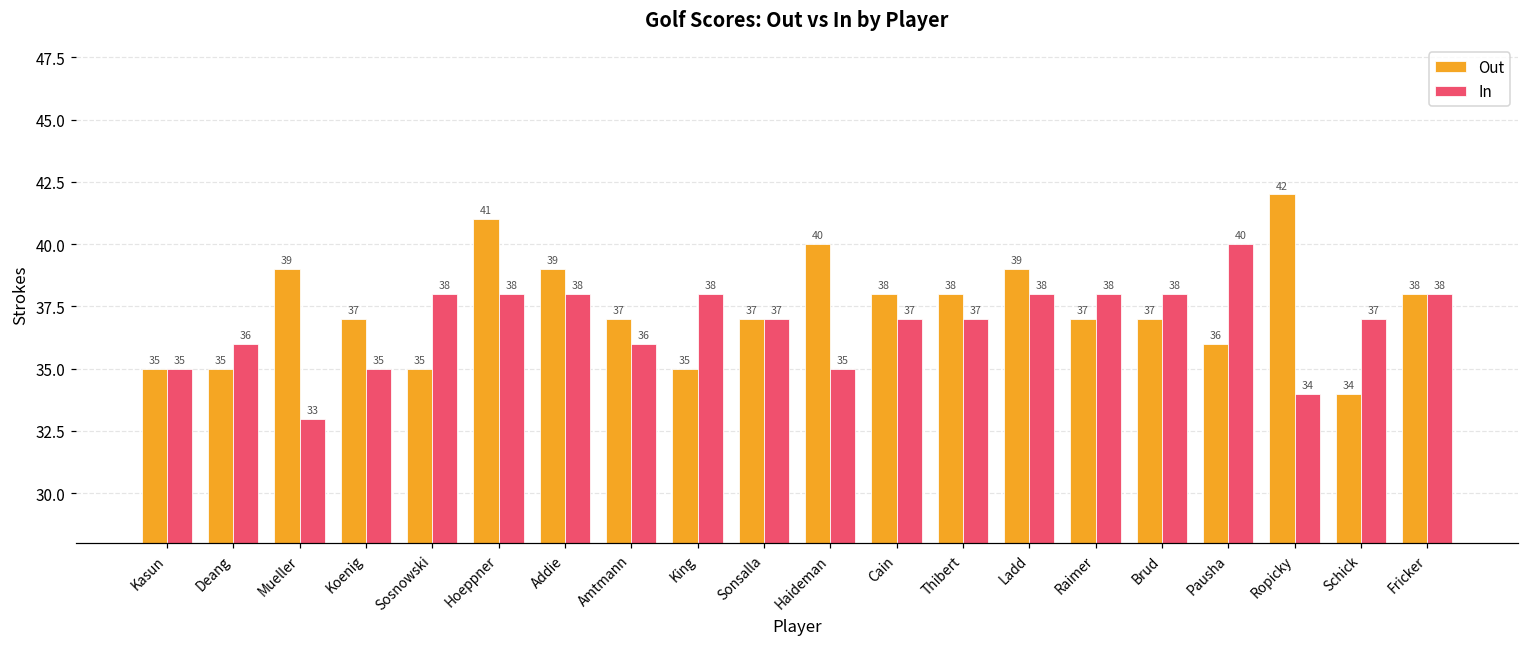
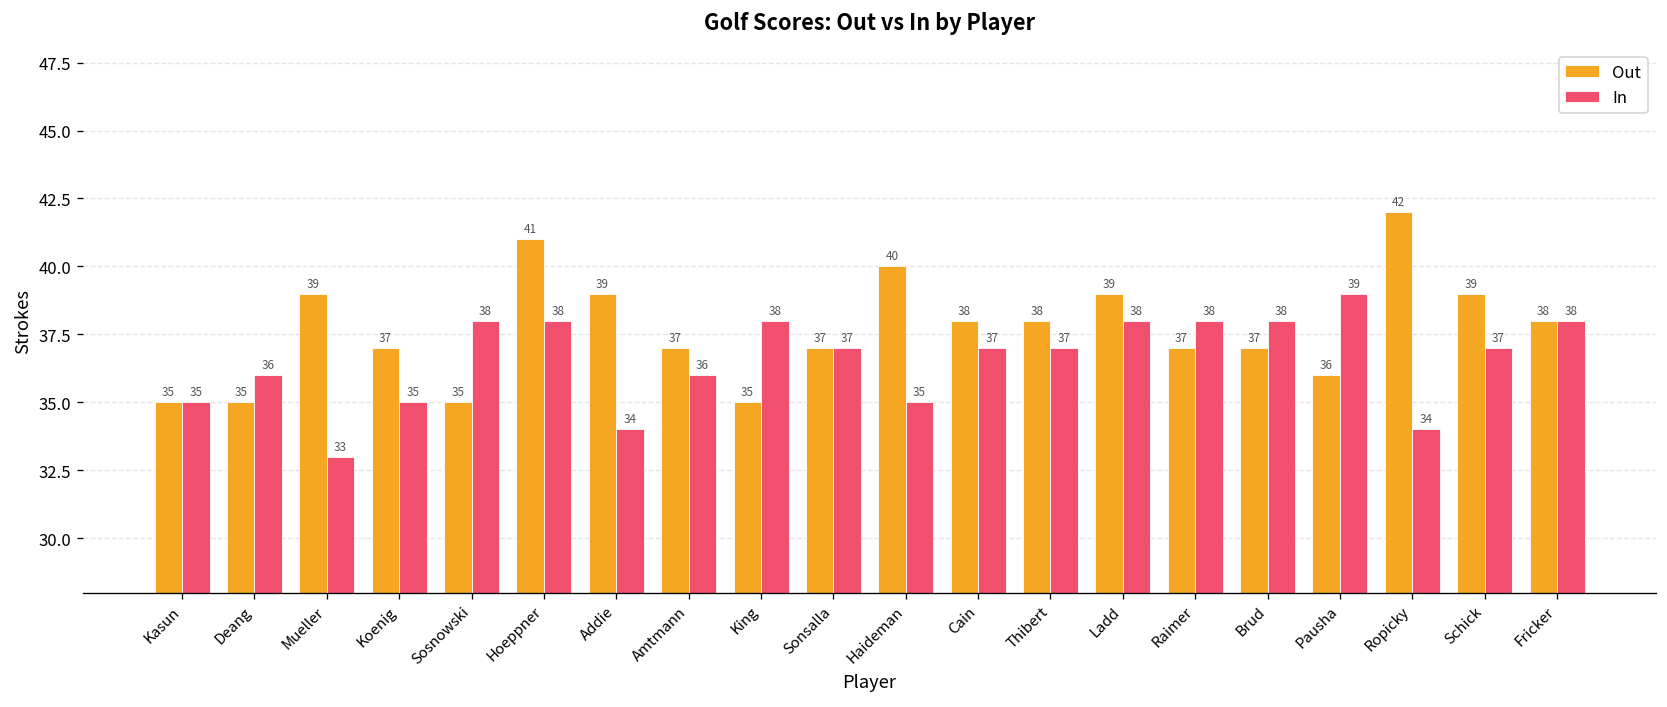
In, Addie: 38 -> 34
In, Pausha: 40 -> 39
Out, Schick: 34 -> 39
